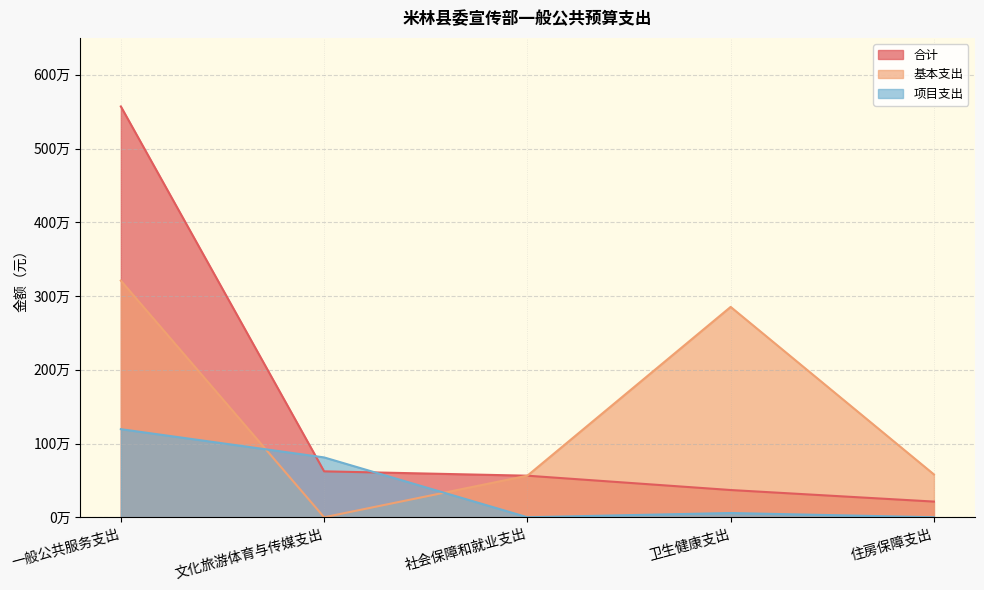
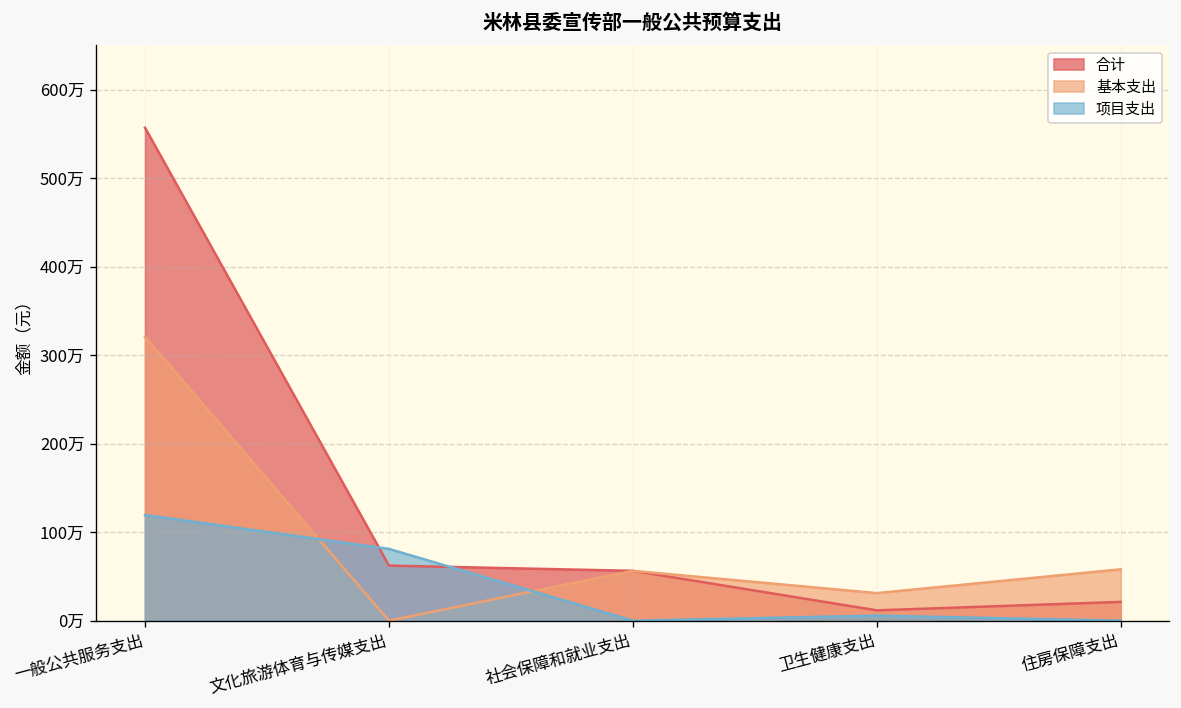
合计, 卫生健康支出: 40万 -> 10万
基本支出, 卫生健康支出: 290万 -> 30万
